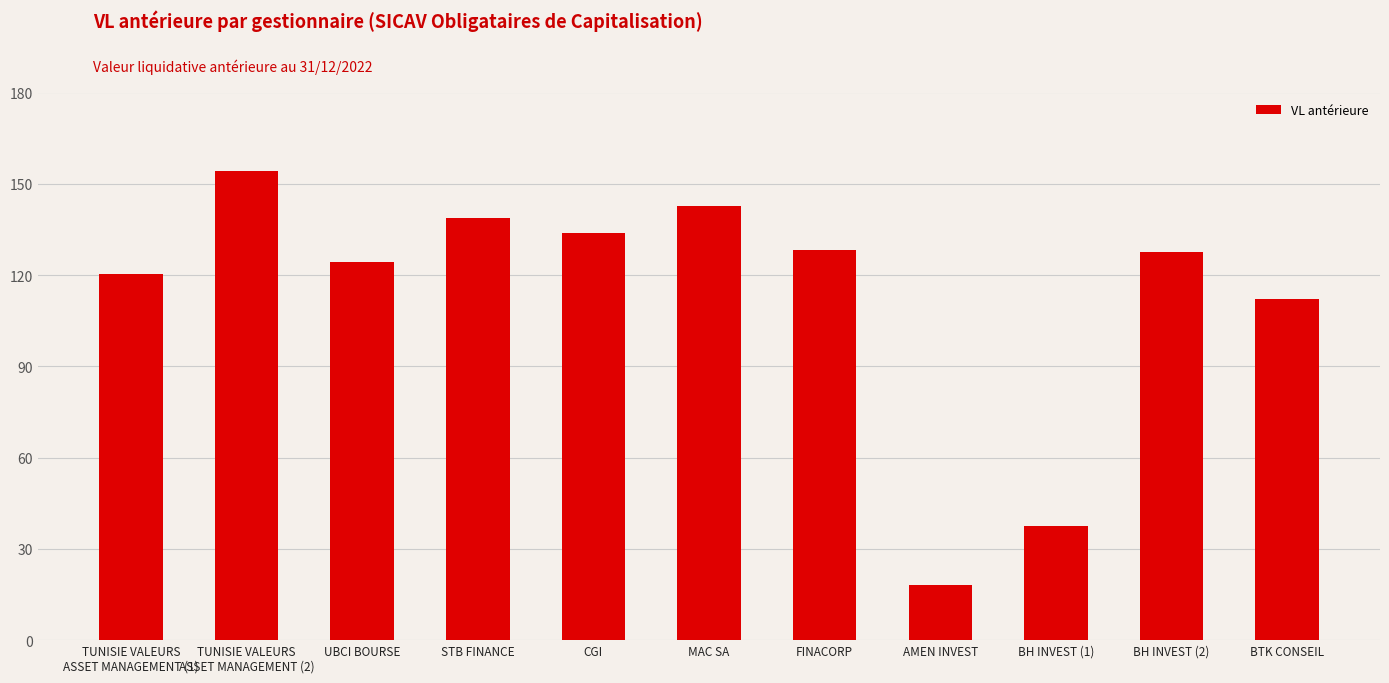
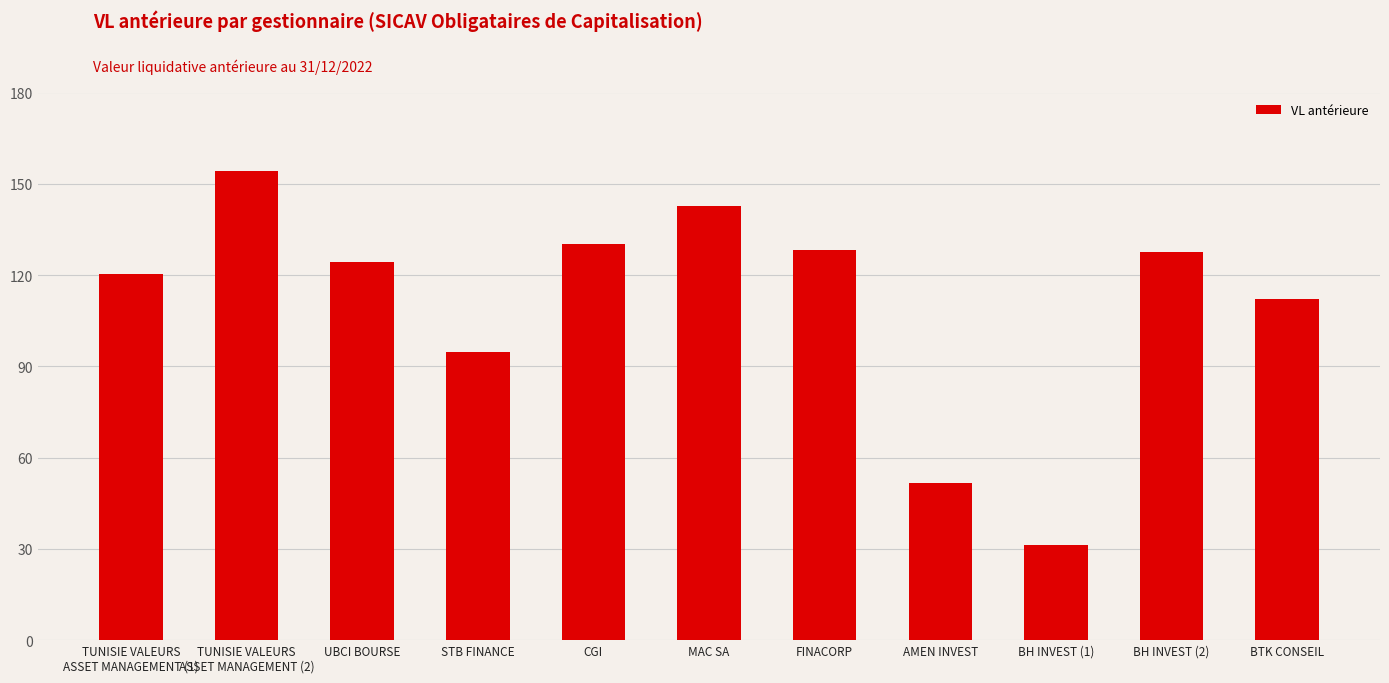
STB FINANCE: 139 -> 95
CGI: 134 -> 130
AMEN INVEST: 18 -> 52
BH INVEST (1): 37 -> 31
